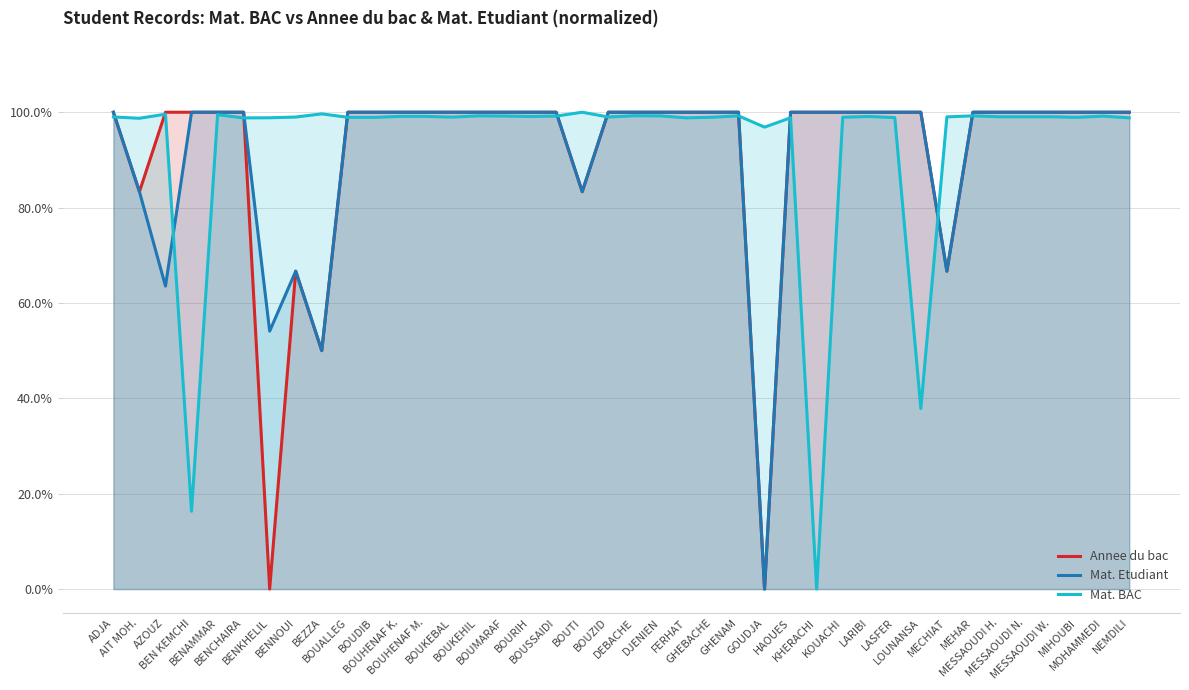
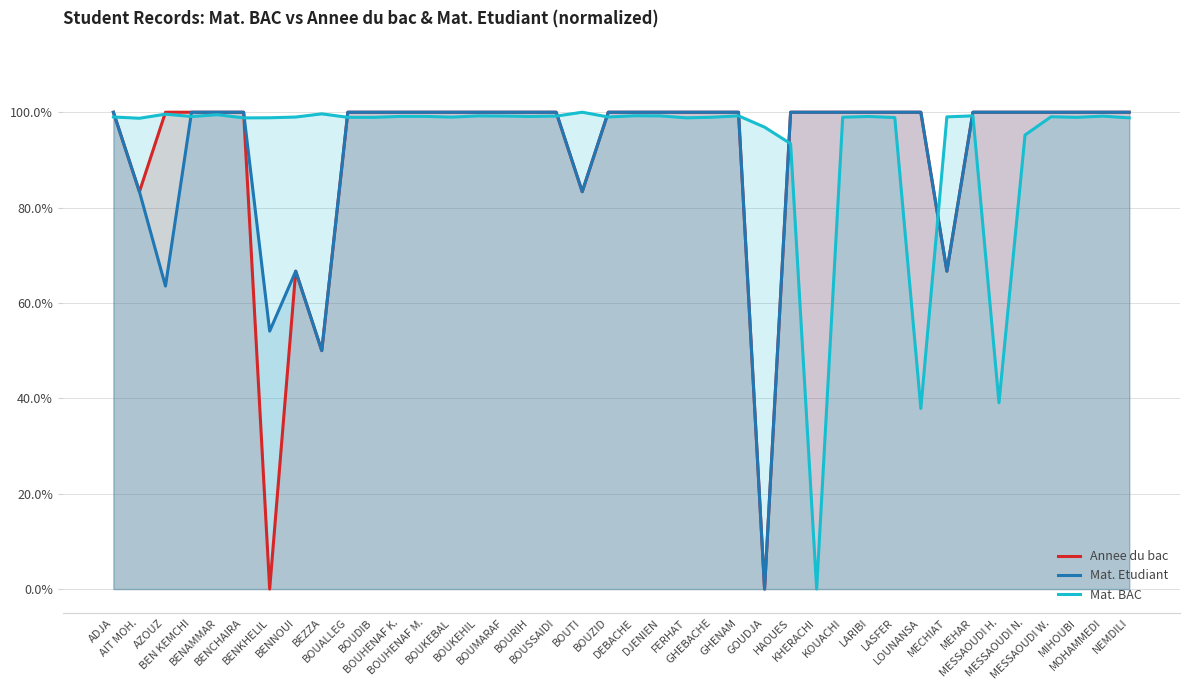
Mat. BAC, BEN KEMCHI: 16% -> 99%
Mat. BAC, HAOUES: 99% -> 93%
Mat. BAC, MESSAOUDI H.: 99% -> 39%
Mat. BAC, MESSAOUDI N.: 99% -> 95%
